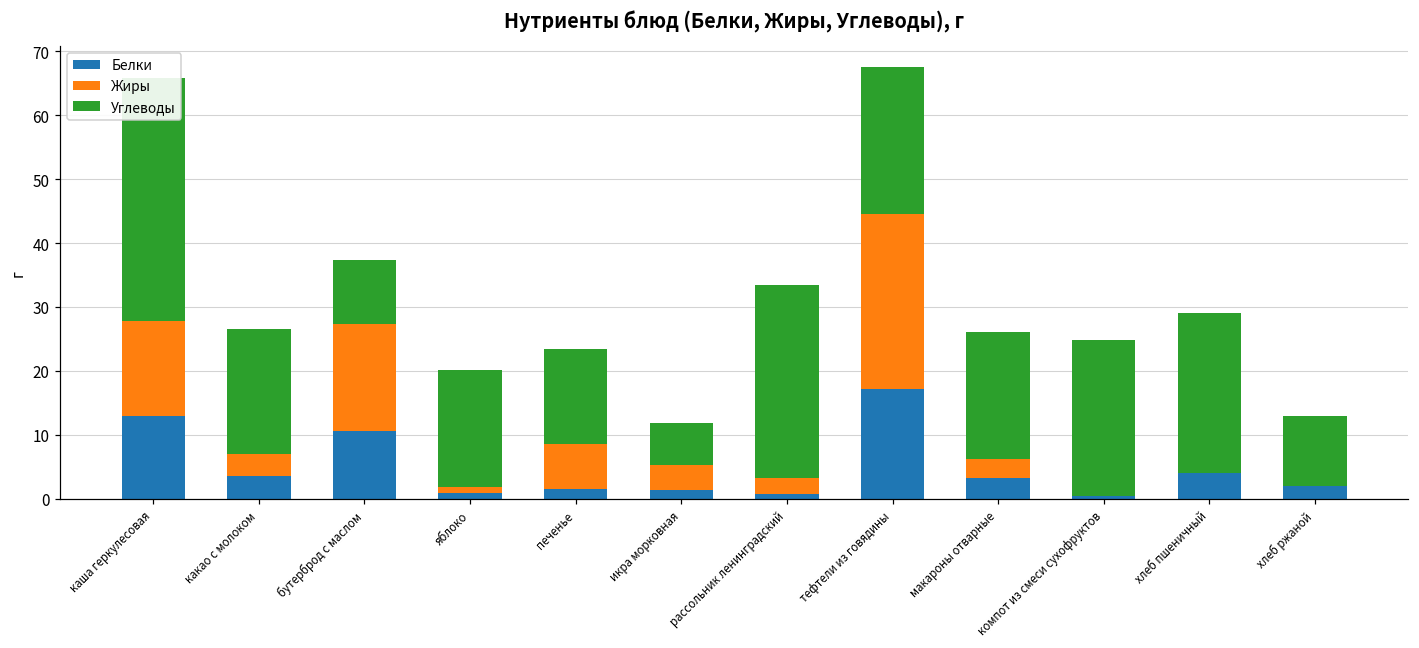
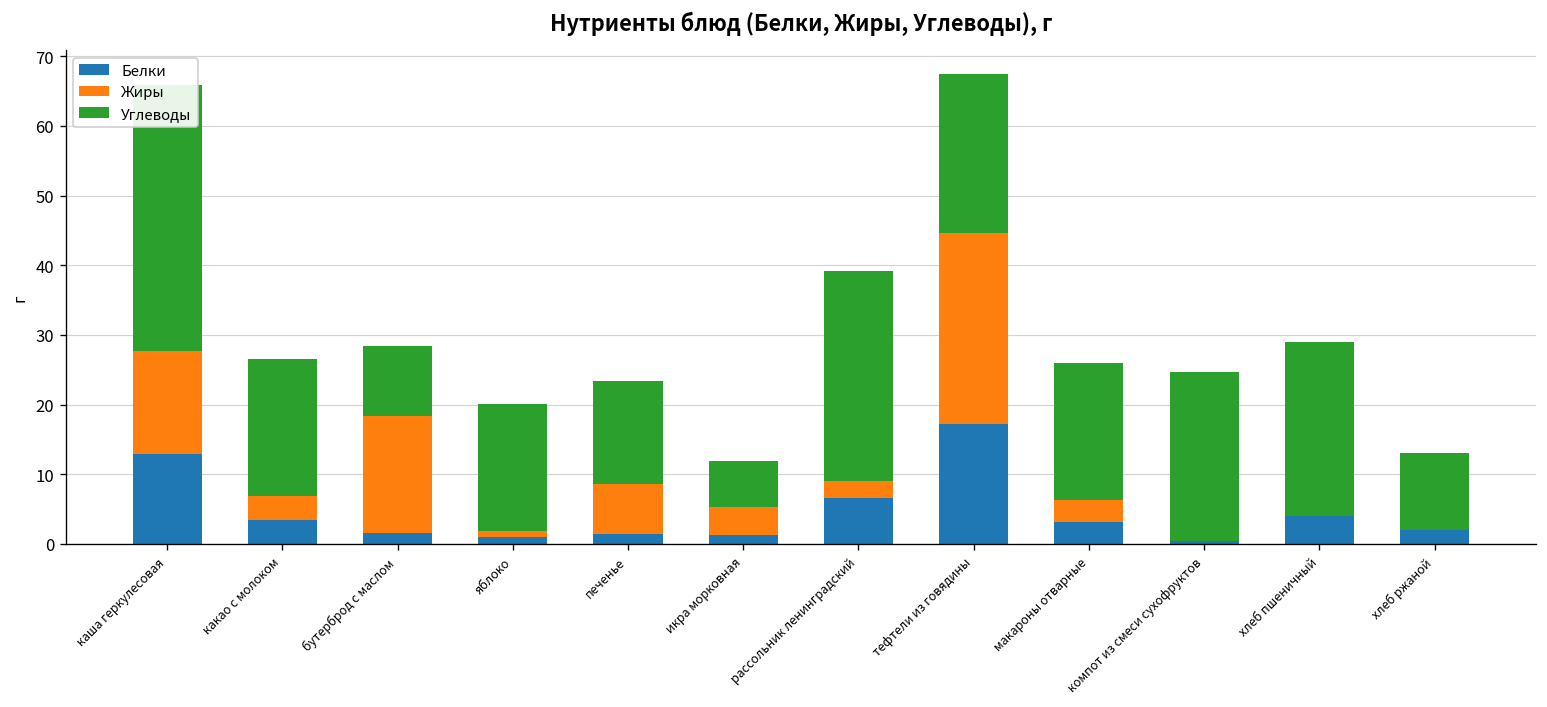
Белки, бутерброд с маслом: 11 -> 2
Белки, рассольник ленинградский: 1 -> 7
